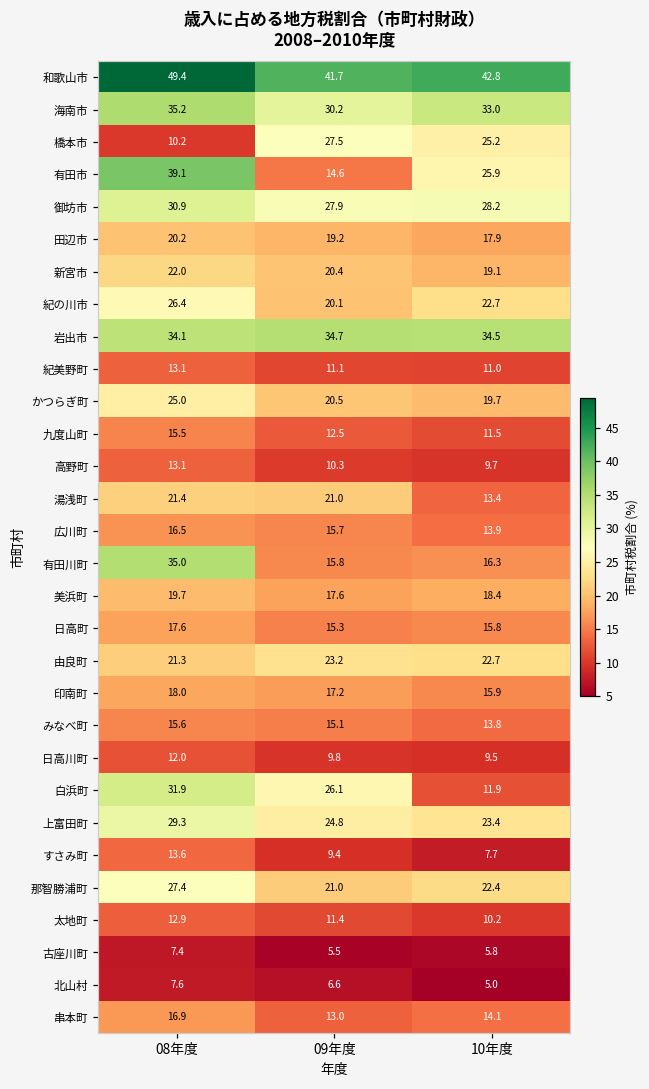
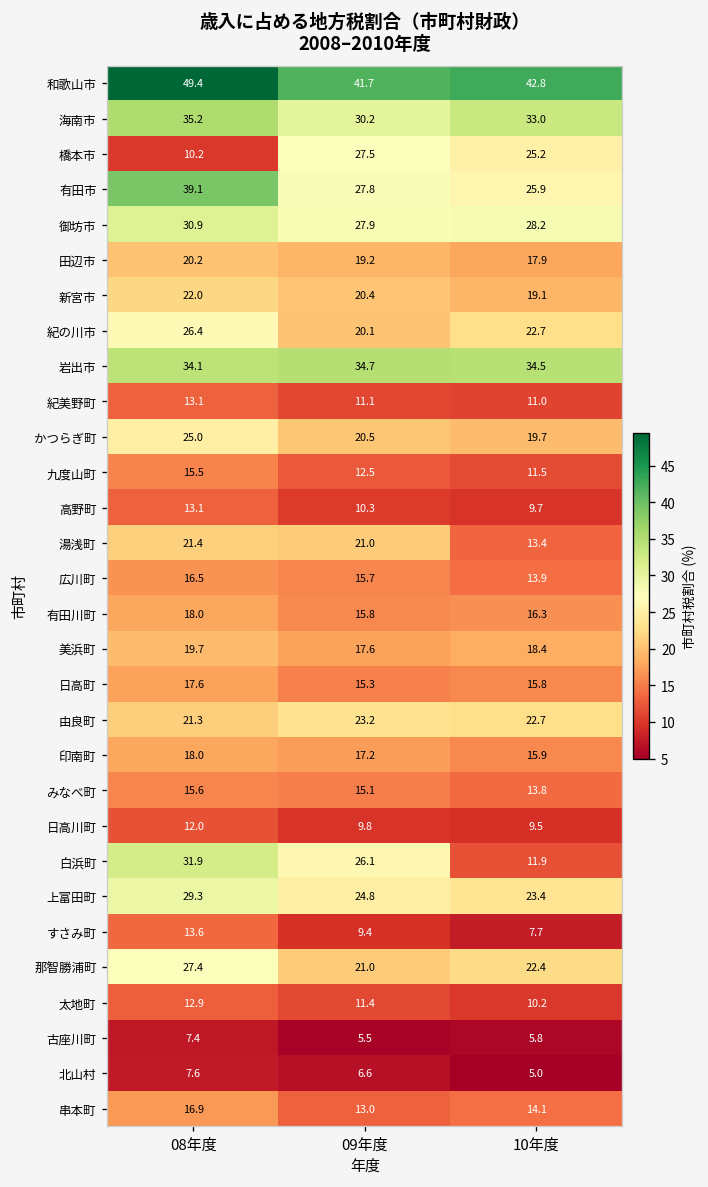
有田市, 09年度: 14.6 -> 27.8
有田川町, 08年度: 35.0 -> 18.0
